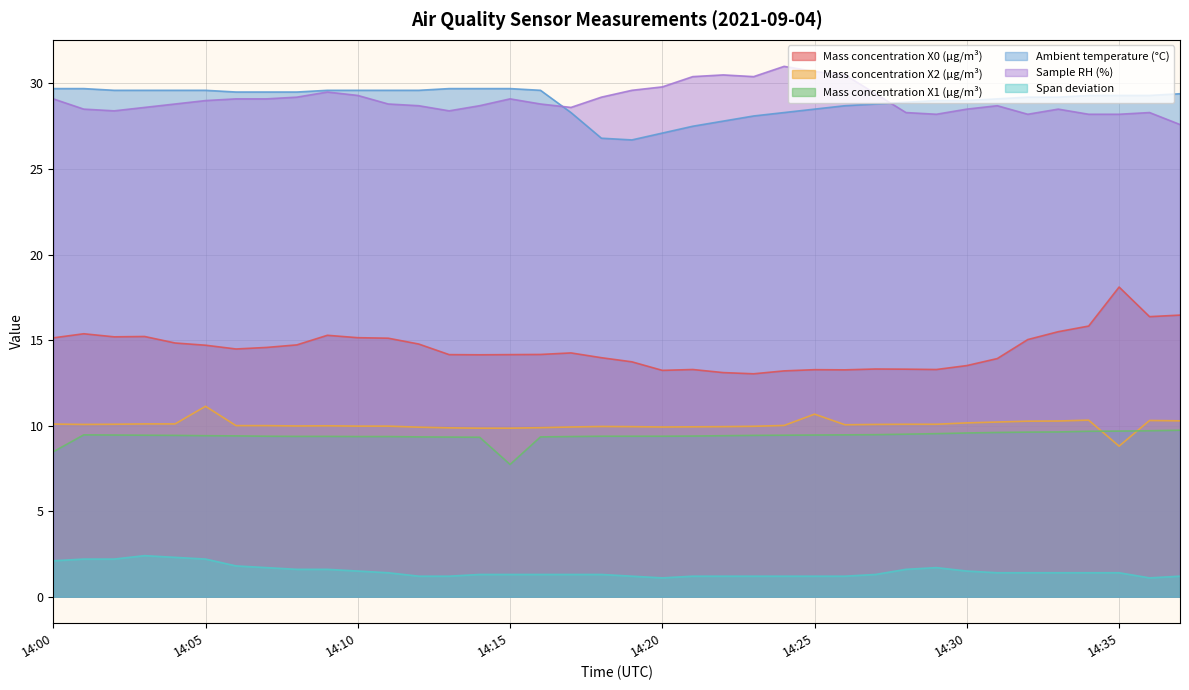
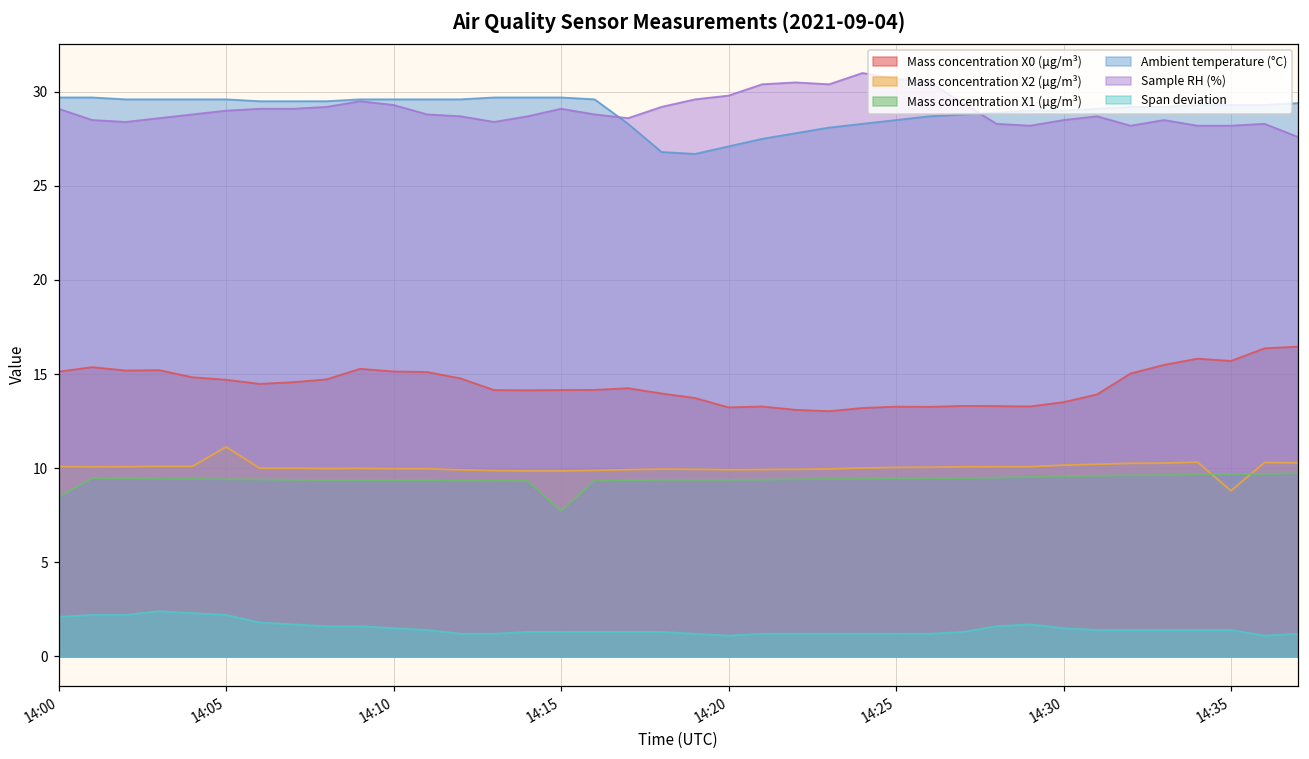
Mass concentration X2 (μg/m³), 14:25: 10.7 -> 10.0
Mass concentration X0 (μg/m³), 14:35: 18.1 -> 15.7
